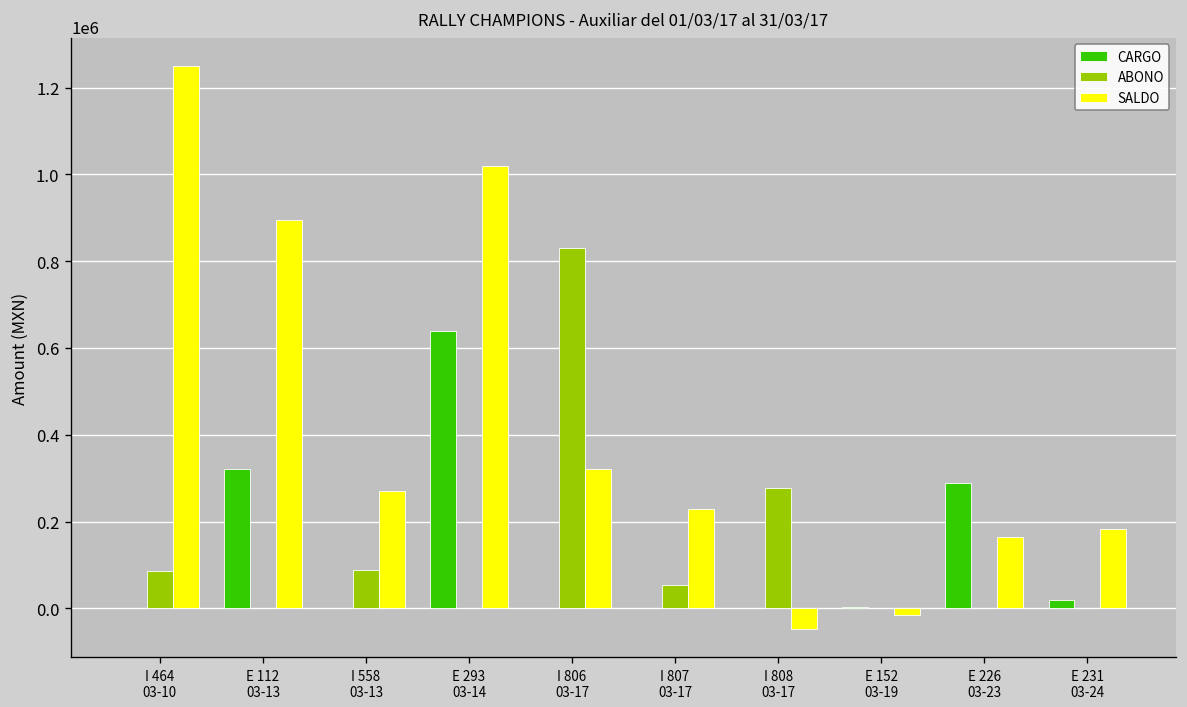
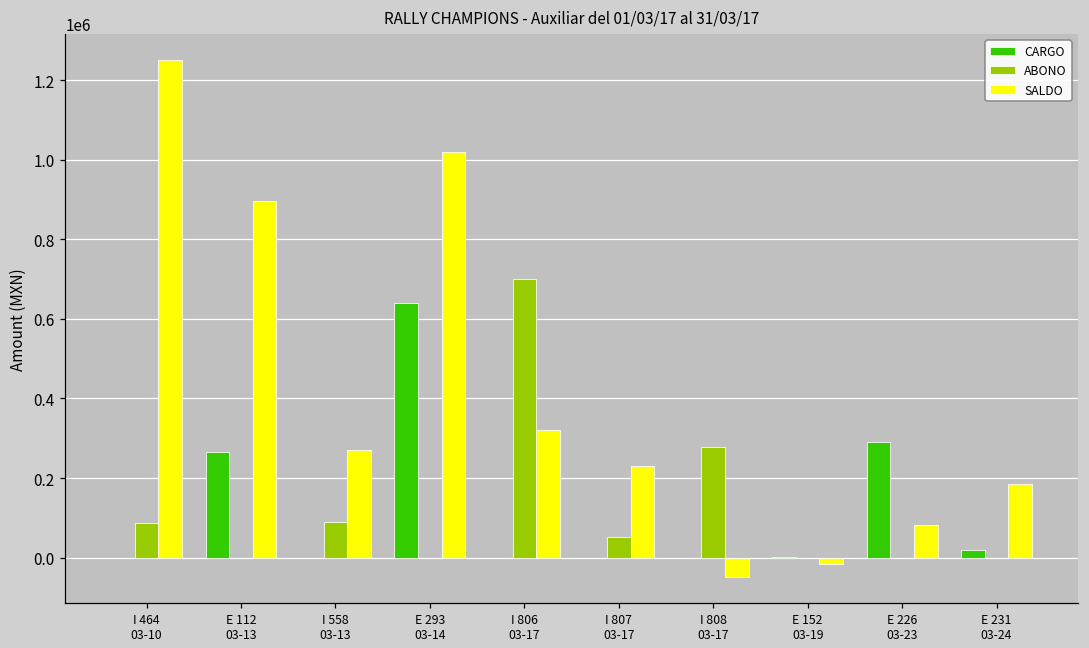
CARGO, E 112 03-13: 320000 -> 260000
ABONO, I 806 03-17: 830000 -> 700000
SALDO, E 226 03-23: 160000 -> 80000
